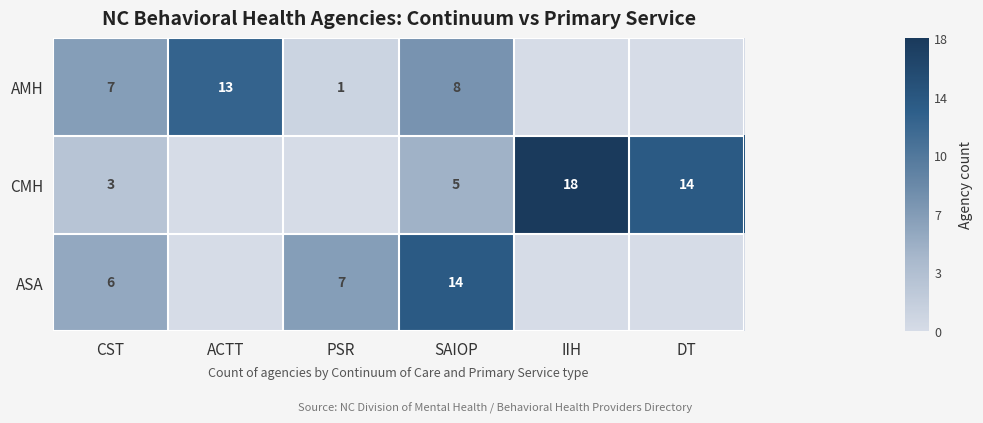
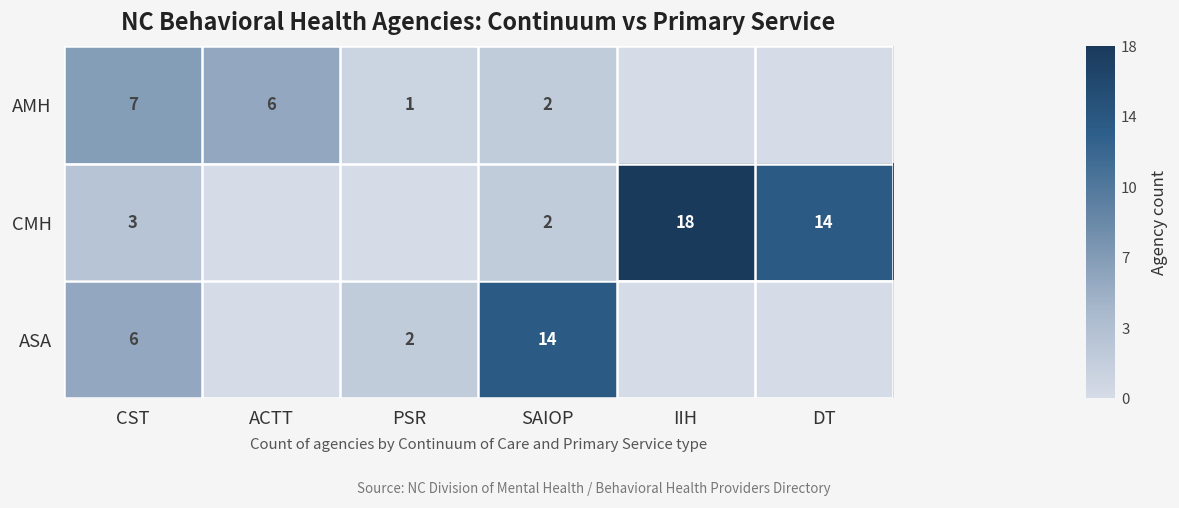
AMH, ACTT: 13 -> 6
AMH, SAIOP: 8 -> 2
CMH, SAIOP: 5 -> 2
ASA, PSR: 7 -> 2
